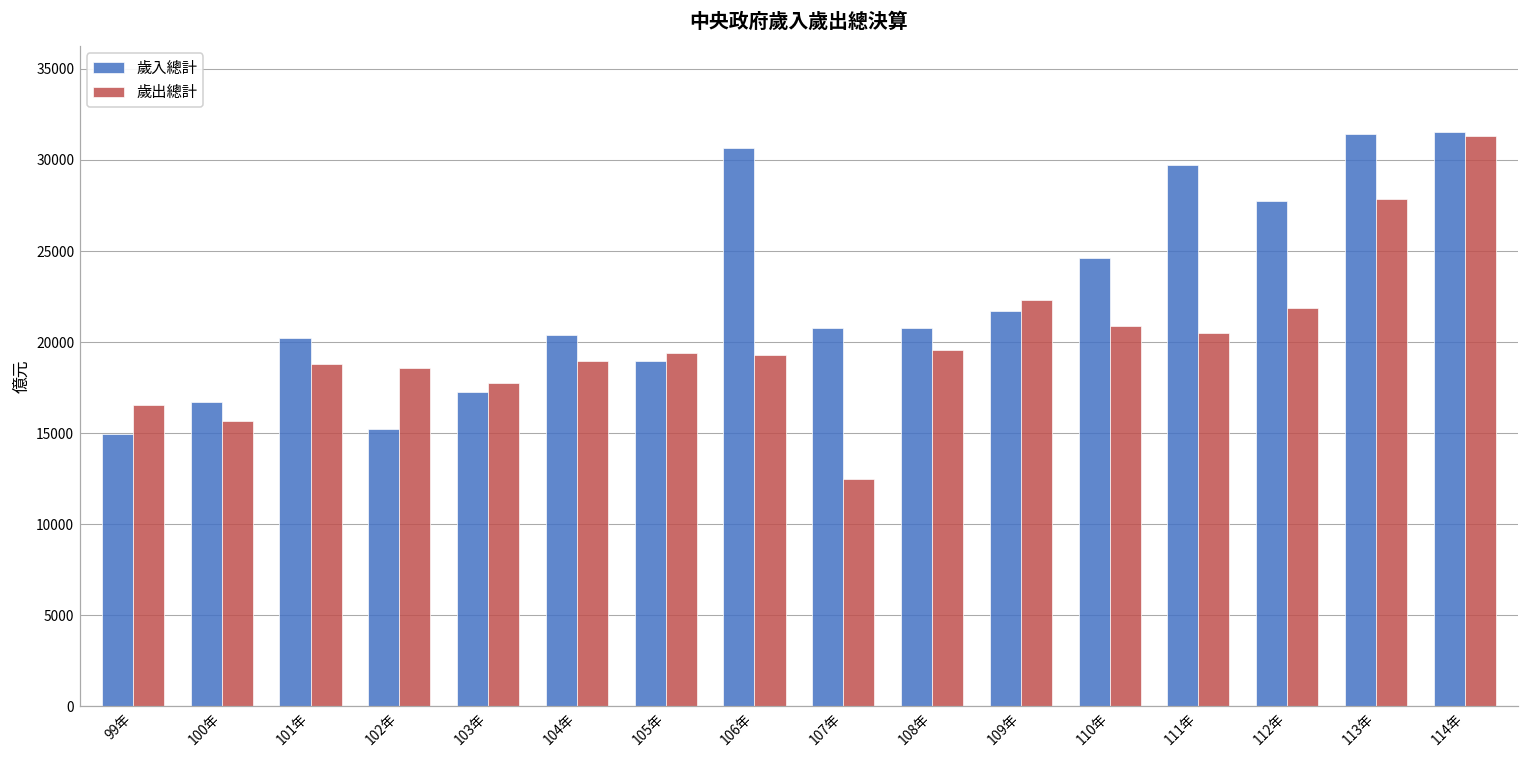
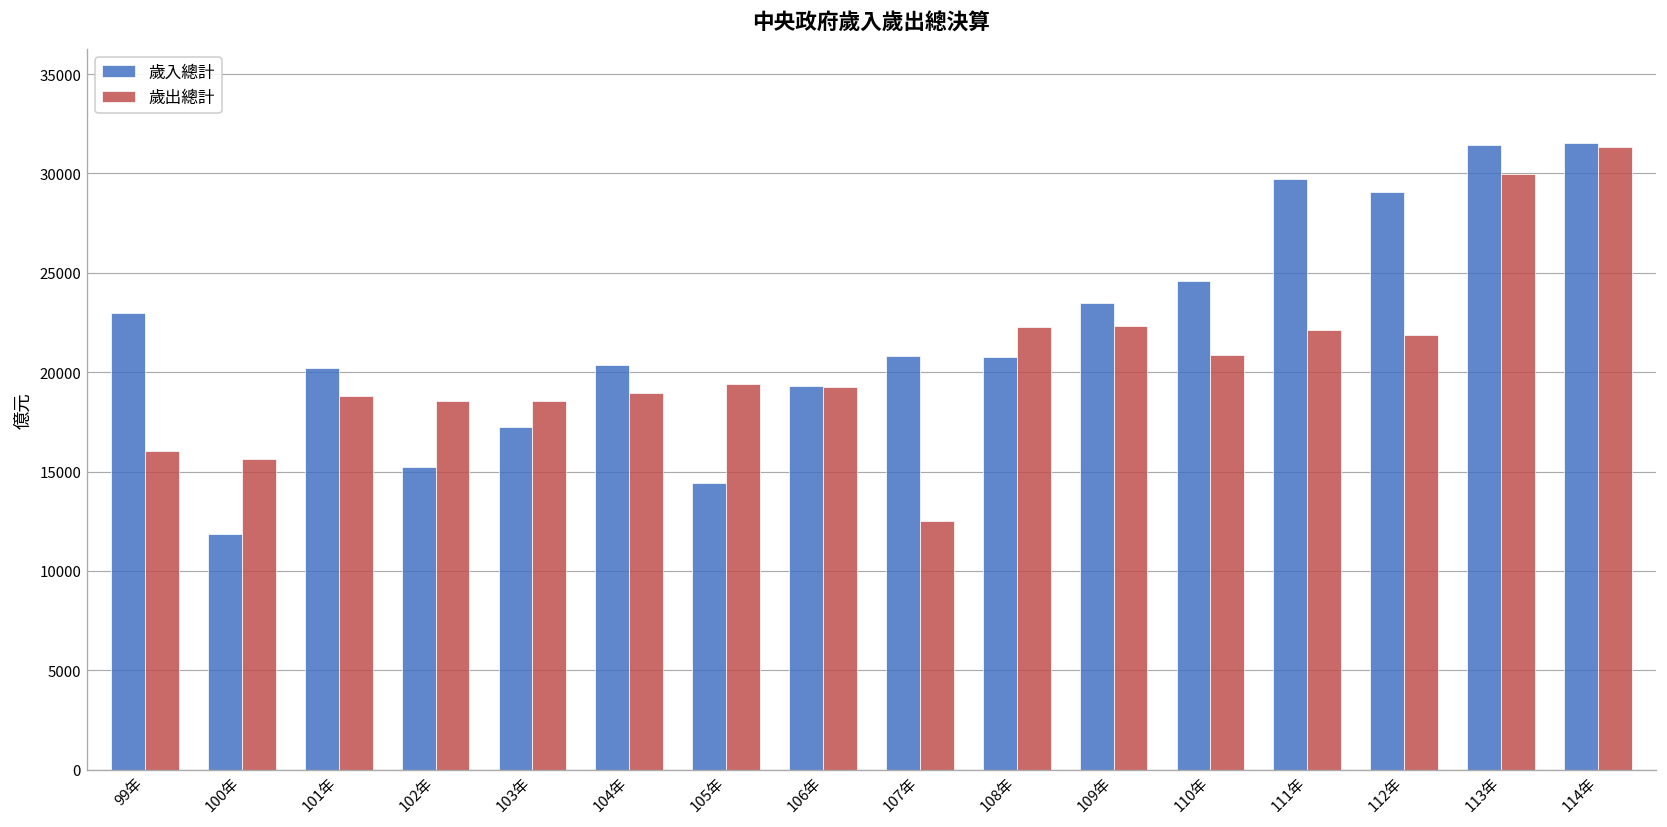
歲入總計, 99年: 15000 -> 23000
歲出總計, 99年: 16500 -> 16000
歲入總計, 100年: 16700 -> 11900
歲出總計, 103年: 17800 -> 18500
歲入總計, 105年: 19000 -> 14400
歲入總計, 106年: 30700 -> 19300
歲出總計, 108年: 19600 -> 22300
歲入總計, 109年: 21700 -> 23500
歲出總計, 111年: 20500 -> 22100
歲入總計, 112年: 27800 -> 29100
歲出總計, 113年: 27800 -> 30000
